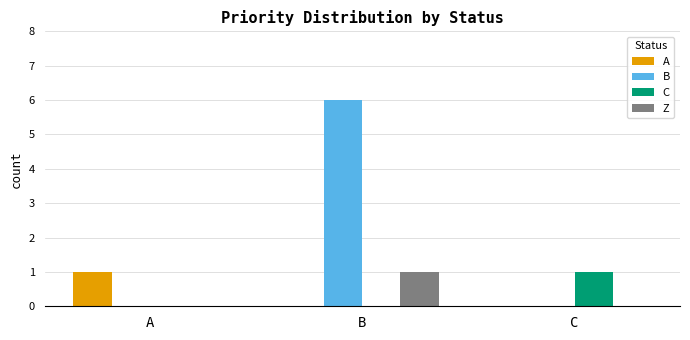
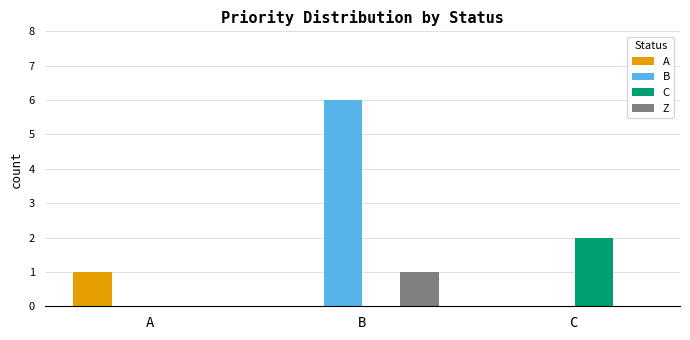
C, C: 1 -> 2
